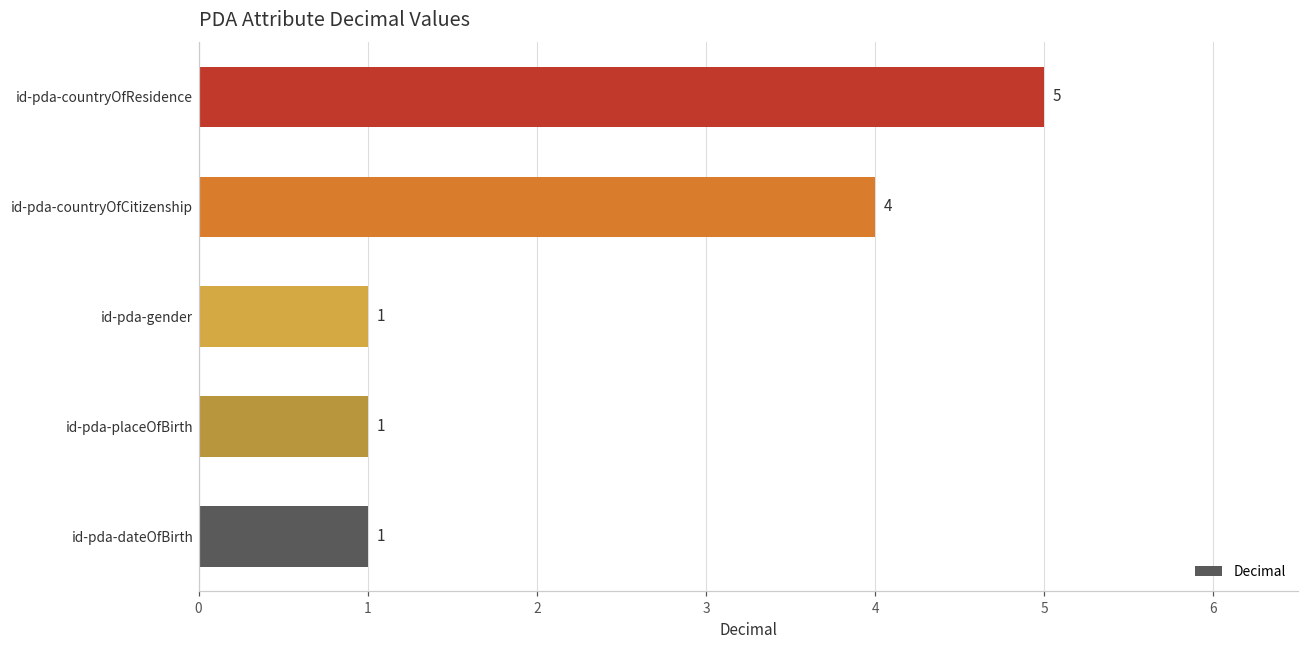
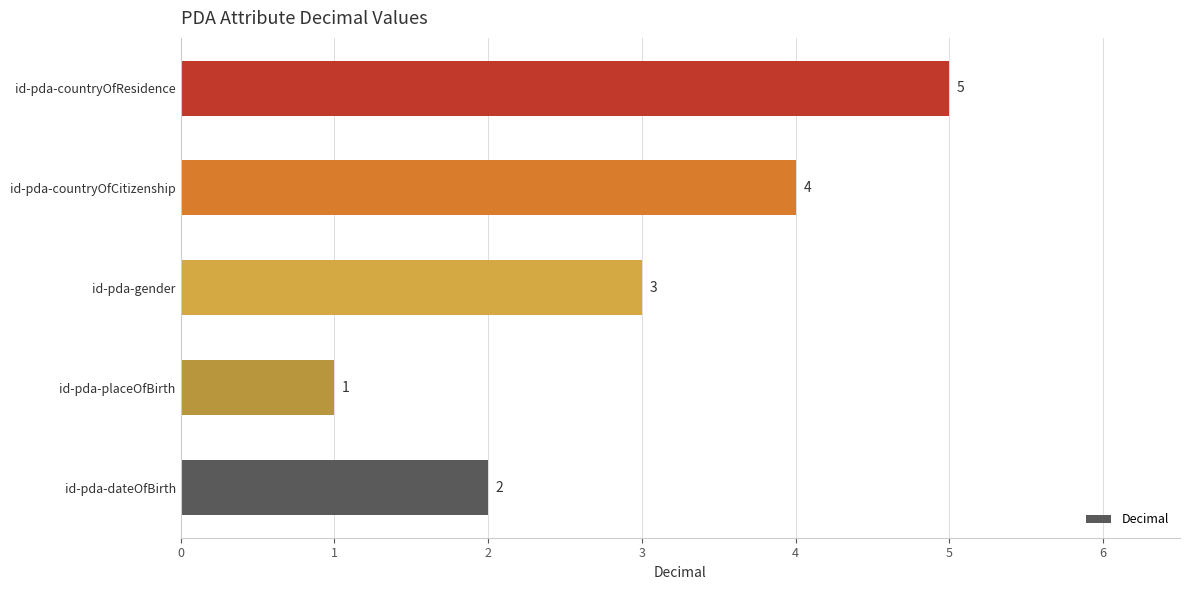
id-pda-gender: 1 -> 3
id-pda-dateOfBirth: 1 -> 2
